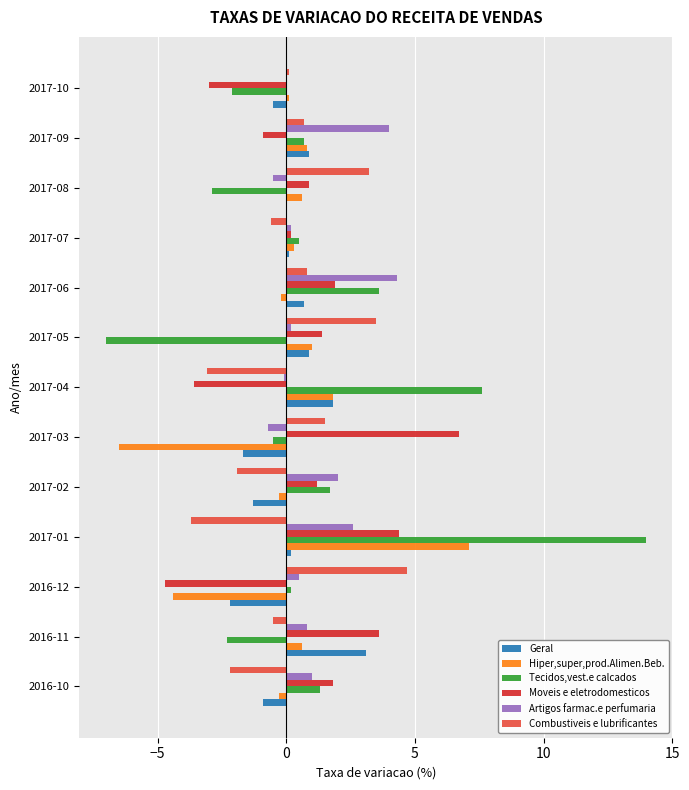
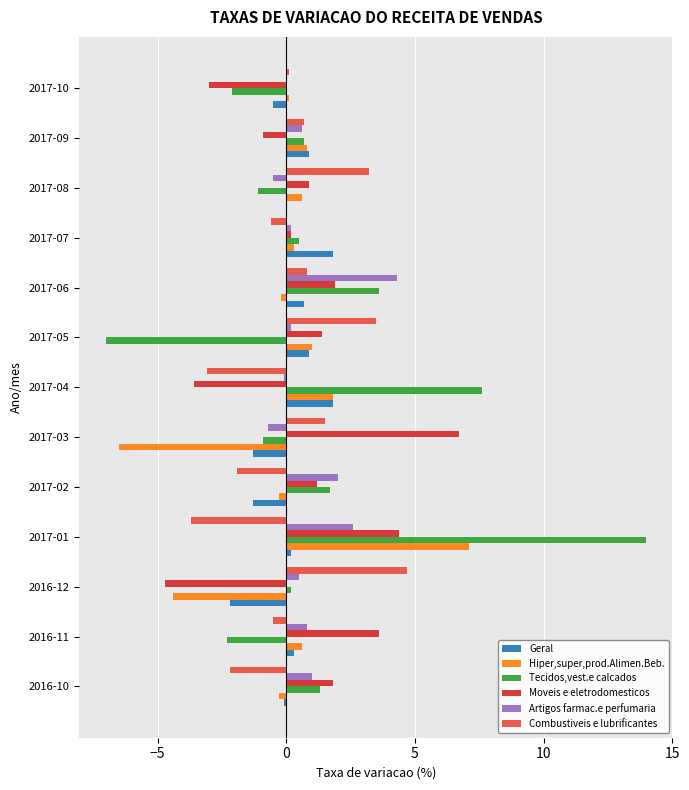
Artigos farmac.e perfumaria, 2017-09: 4.0 -> 0.6
Tecidos,vest.e calcados, 2017-08: -2.9 -> -1.1
Geral, 2017-07: 0.1 -> 1.8
Tecidos,vest.e calcados, 2017-03: -0.5 -> -0.9
Geral, 2017-03: -1.7 -> -1.3
Geral, 2016-11: 3.1 -> 0.3
Geral, 2016-10: -0.9 -> -0.1
